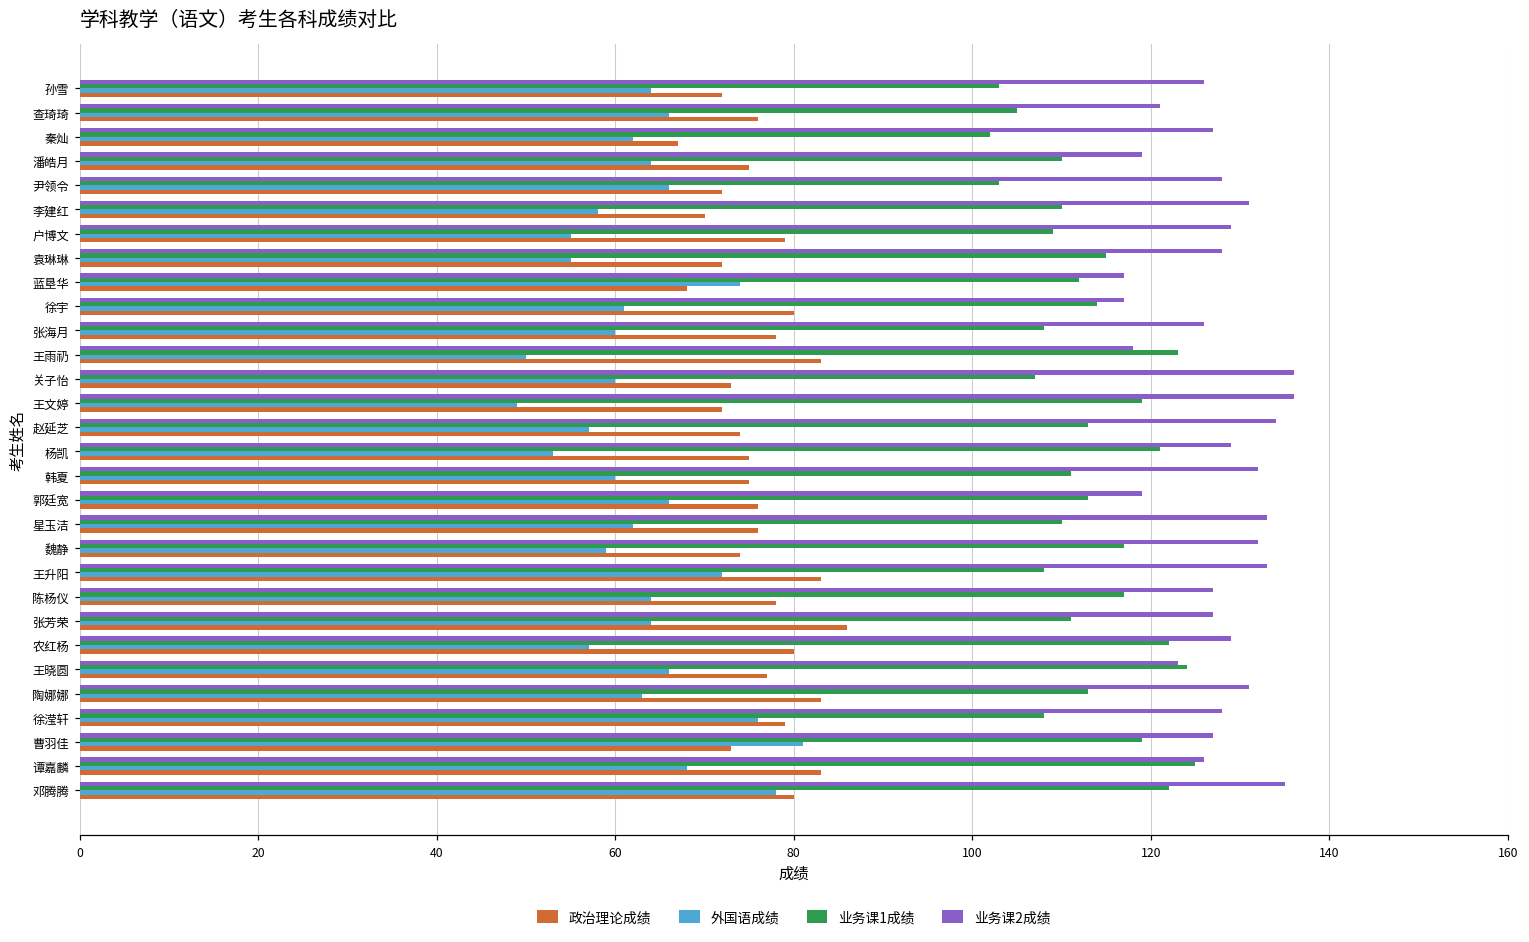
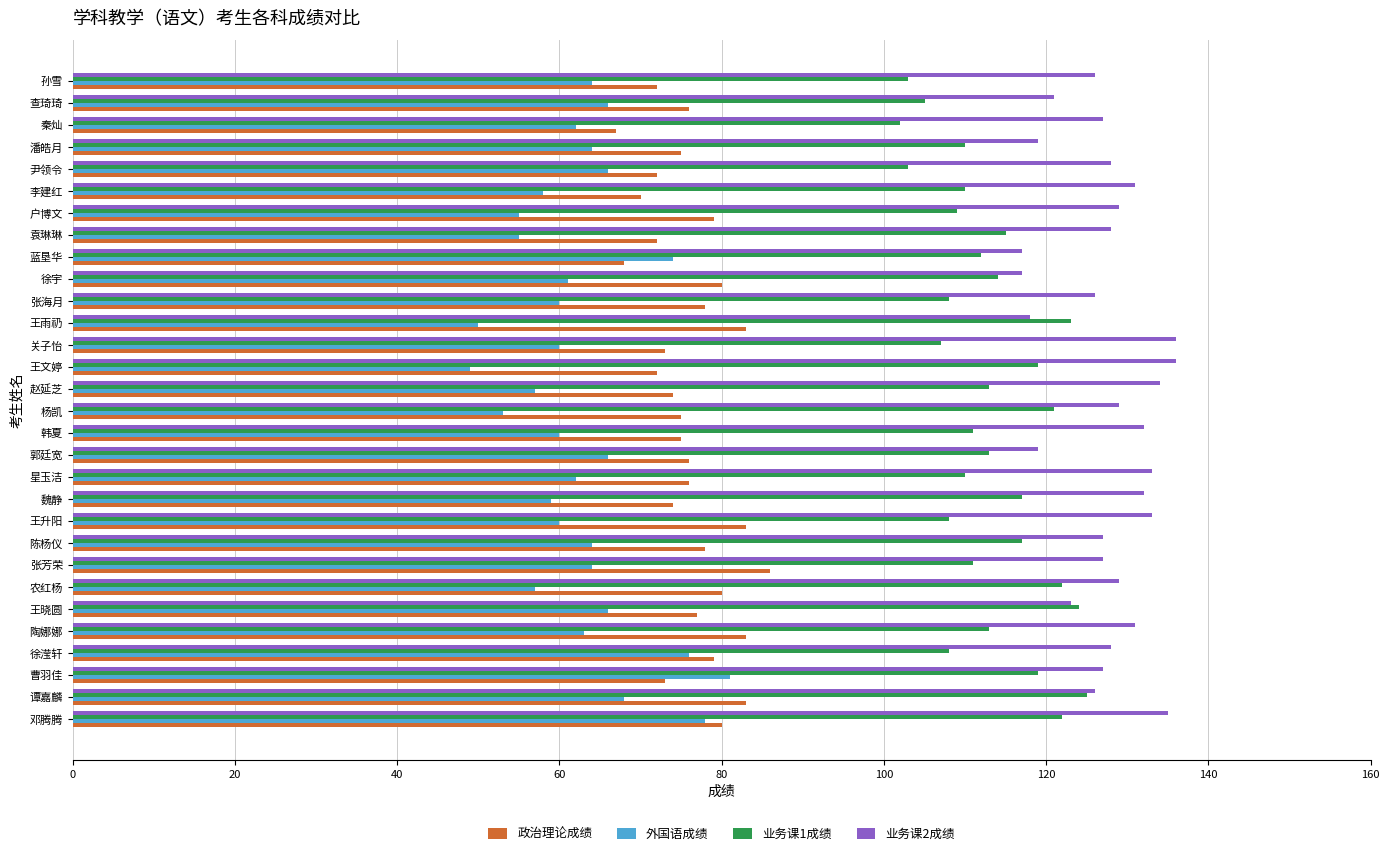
外国语成绩, 王升阳: 72 -> 60
